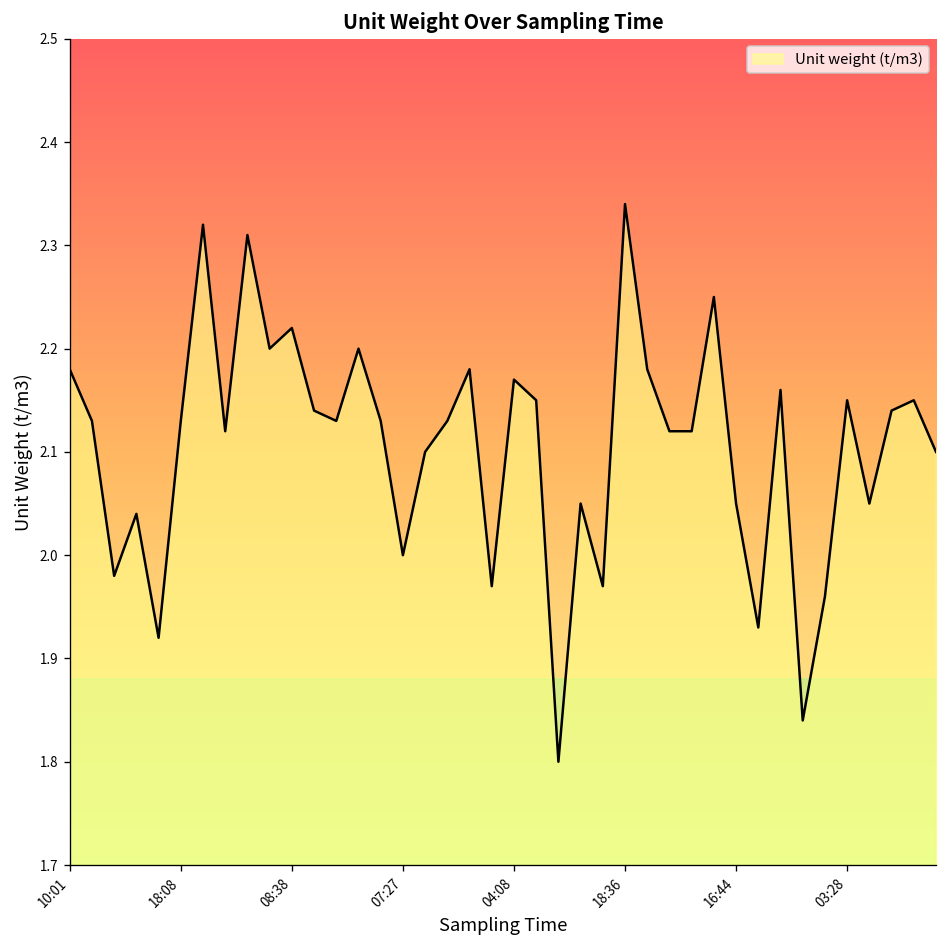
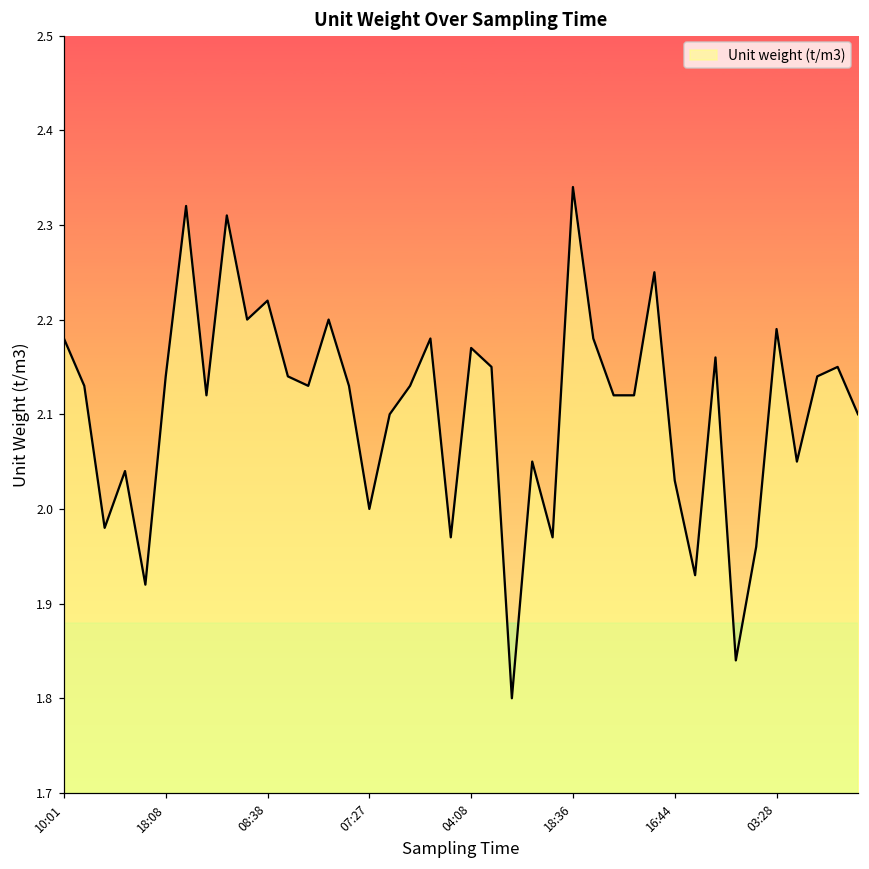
18:08: 2.13 -> 2.14
16:44: 2.05 -> 2.03
03:28: 2.15 -> 2.19
